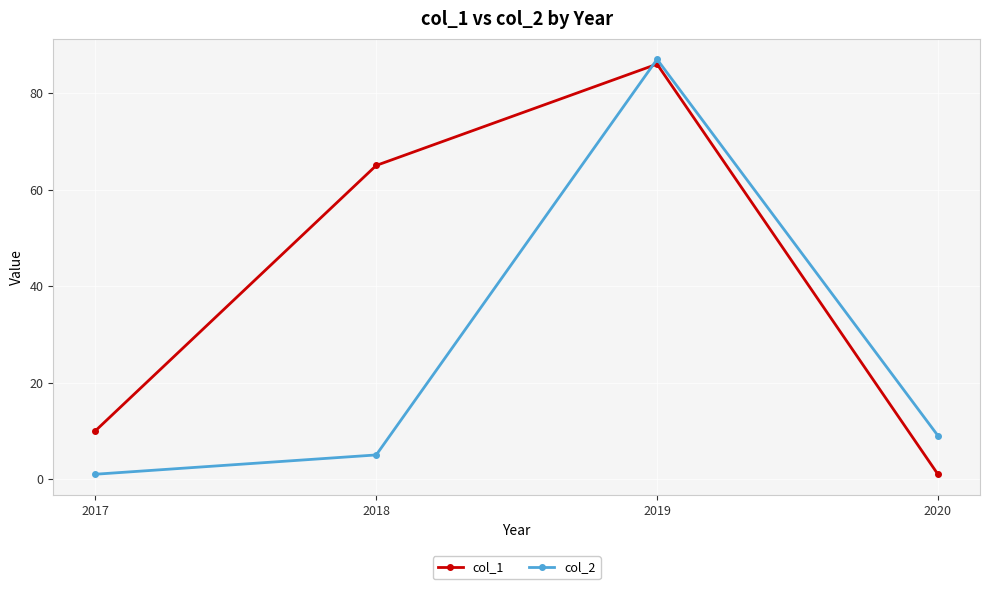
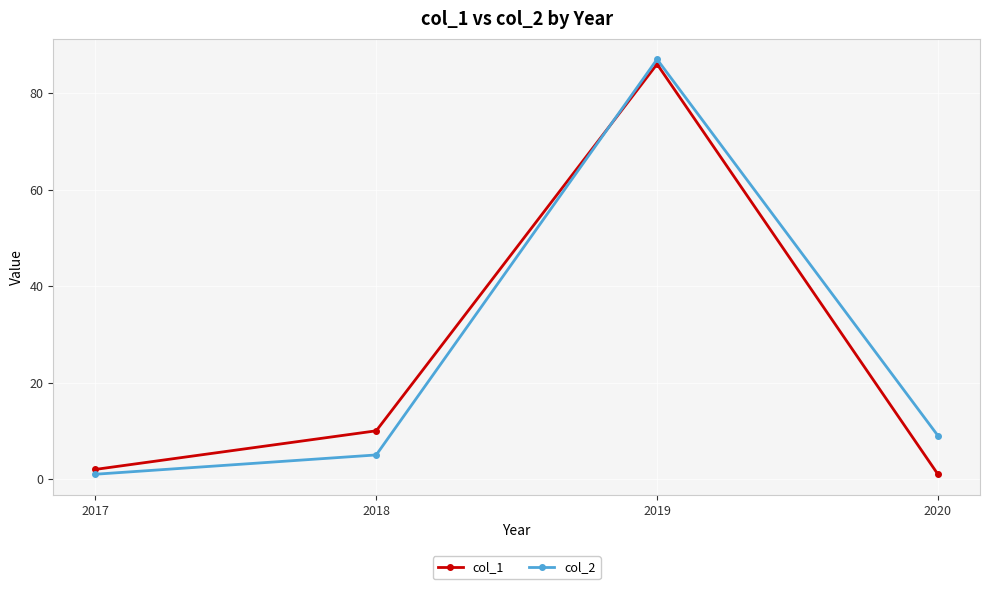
col_1, 2017: 10 -> 2
col_1, 2018: 65 -> 10
